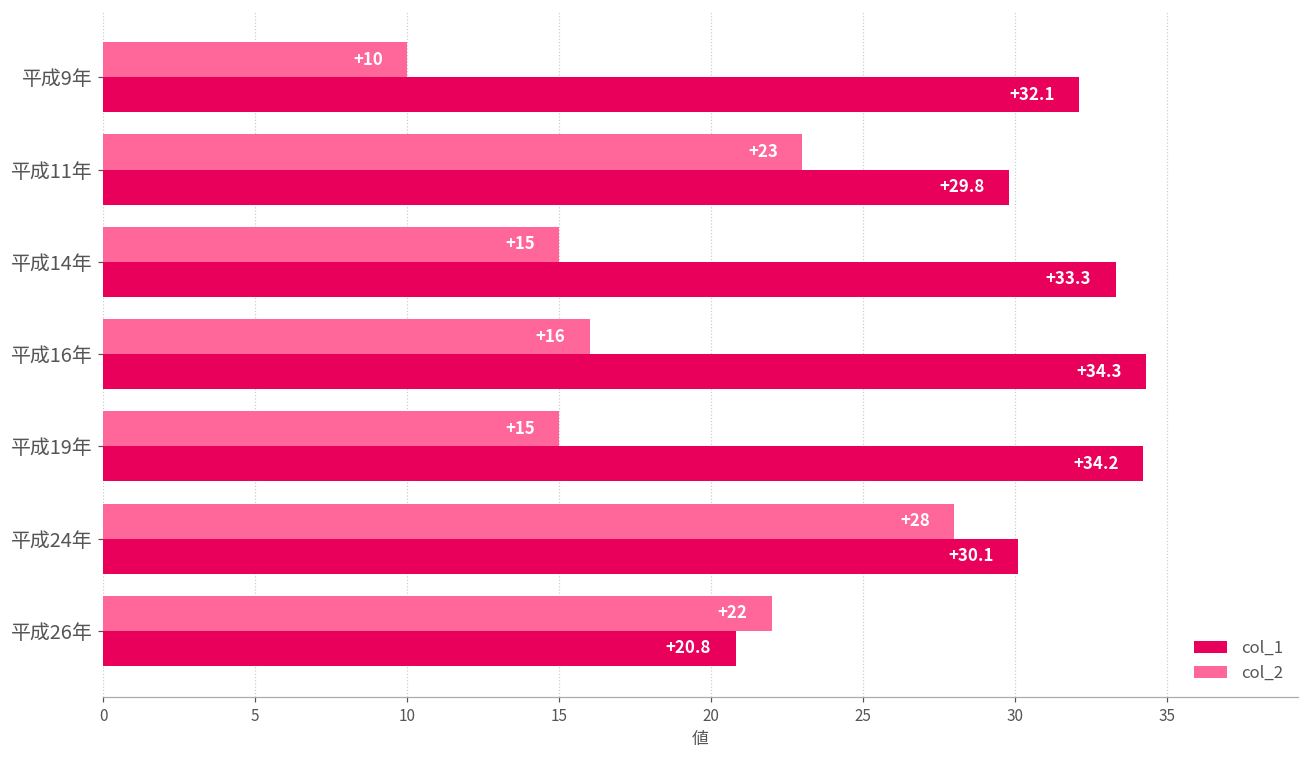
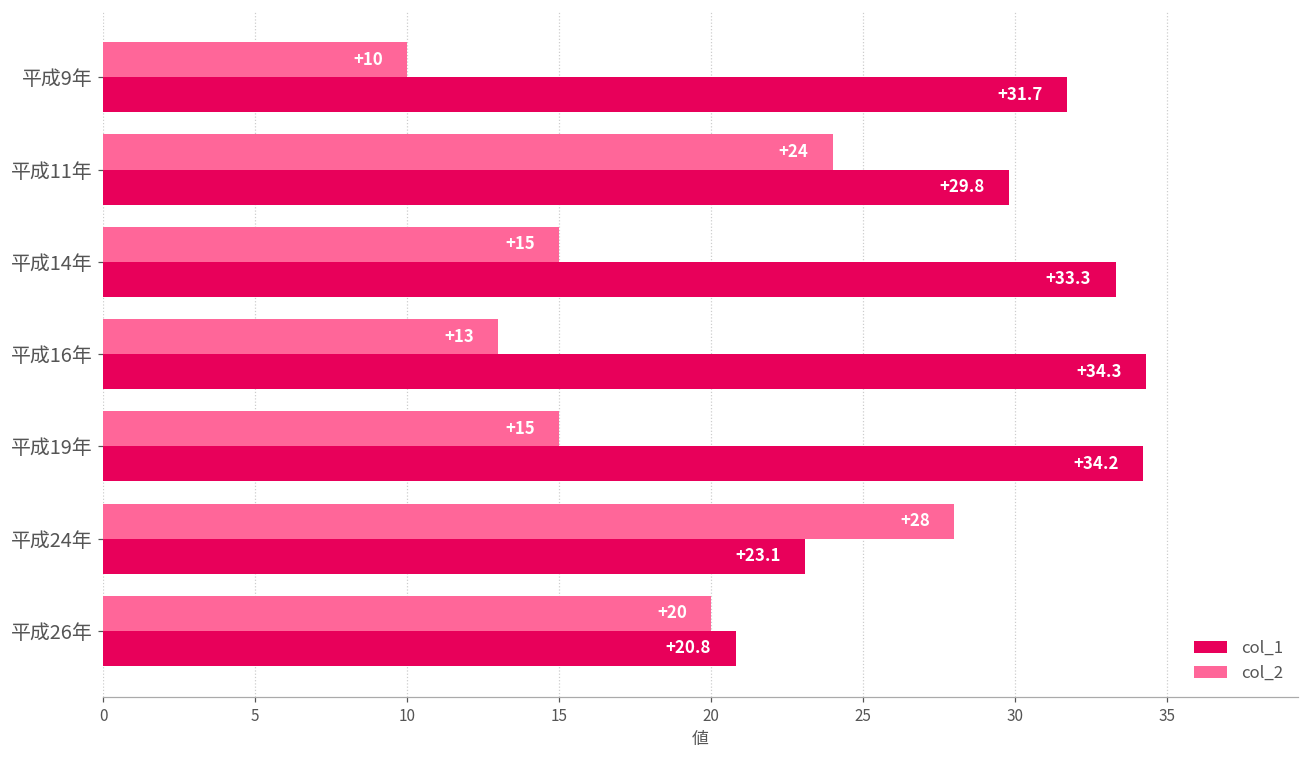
col_1, 平成9年: +32.1 -> +31.7
col_2, 平成11年: +23 -> +24
col_2, 平成16年: +16 -> +13
col_1, 平成24年: +30.1 -> +23.1
col_2, 平成26年: +22 -> +20
